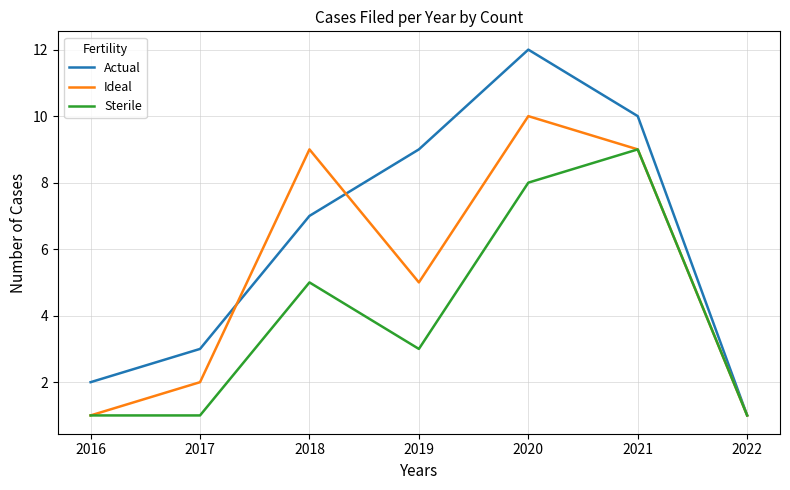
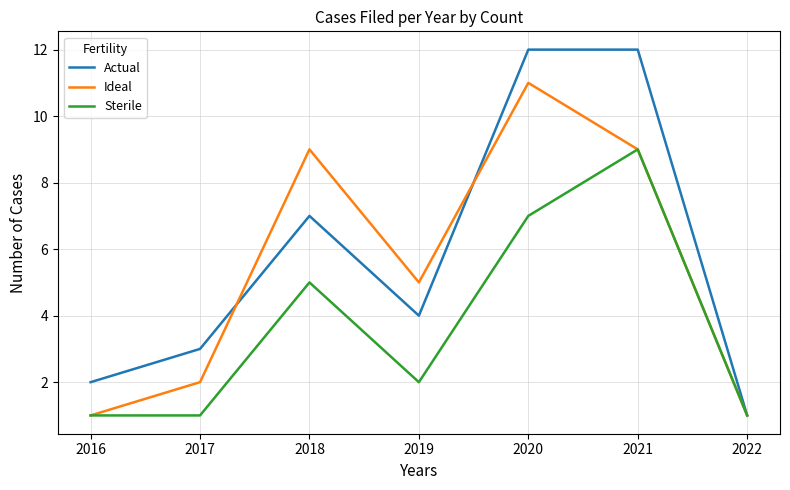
Actual, 2019: 9 -> 4
Sterile, 2019: 3 -> 2
Ideal, 2020: 10 -> 11
Sterile, 2020: 8 -> 7
Actual, 2021: 10 -> 12
